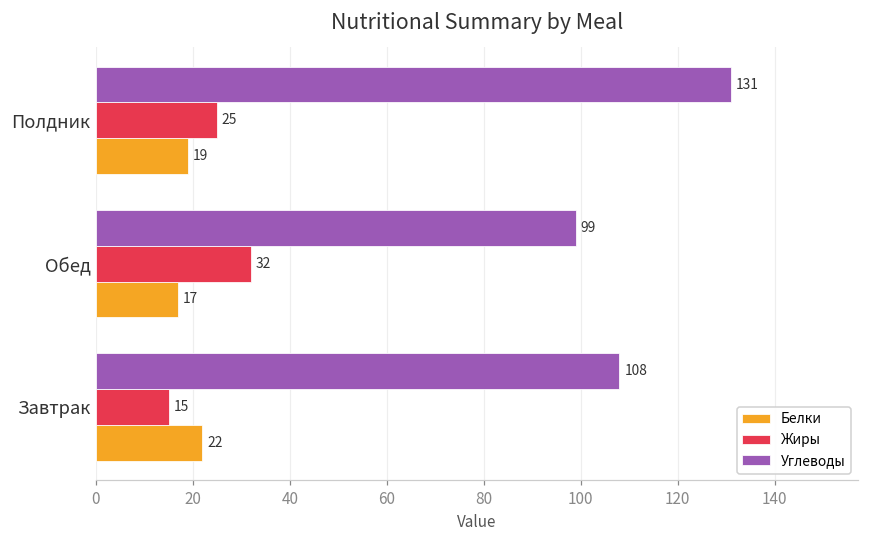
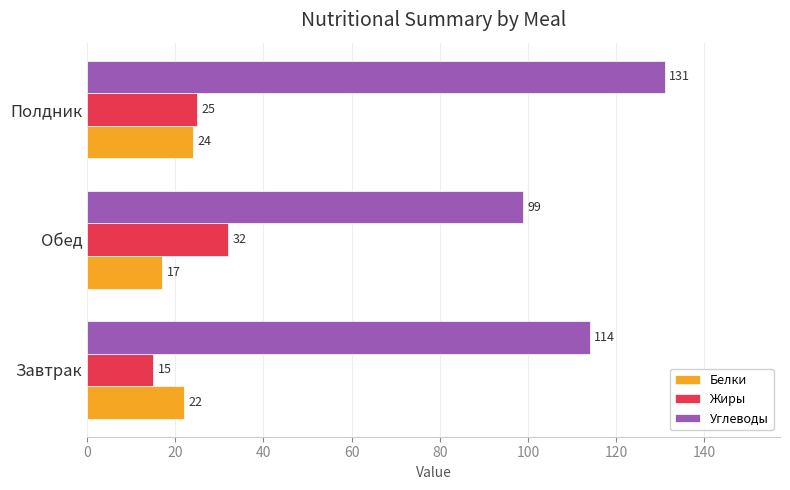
Белки, Полдник: 19 -> 24
Углеводы, Завтрак: 108 -> 114
